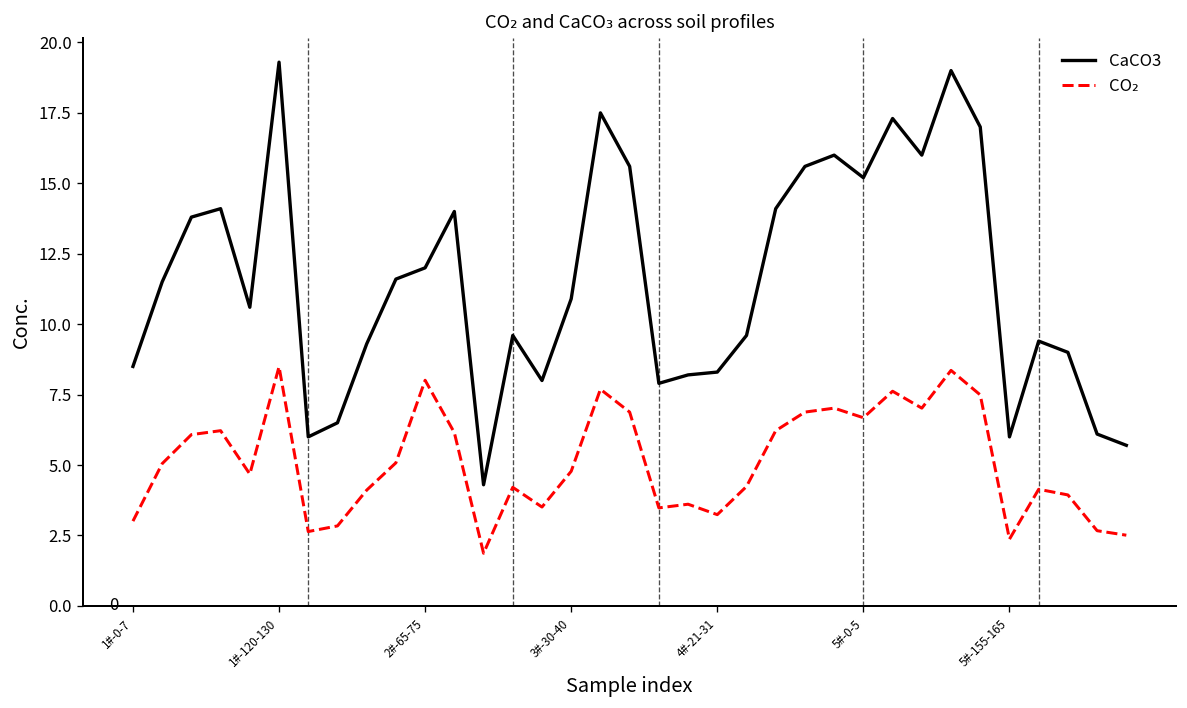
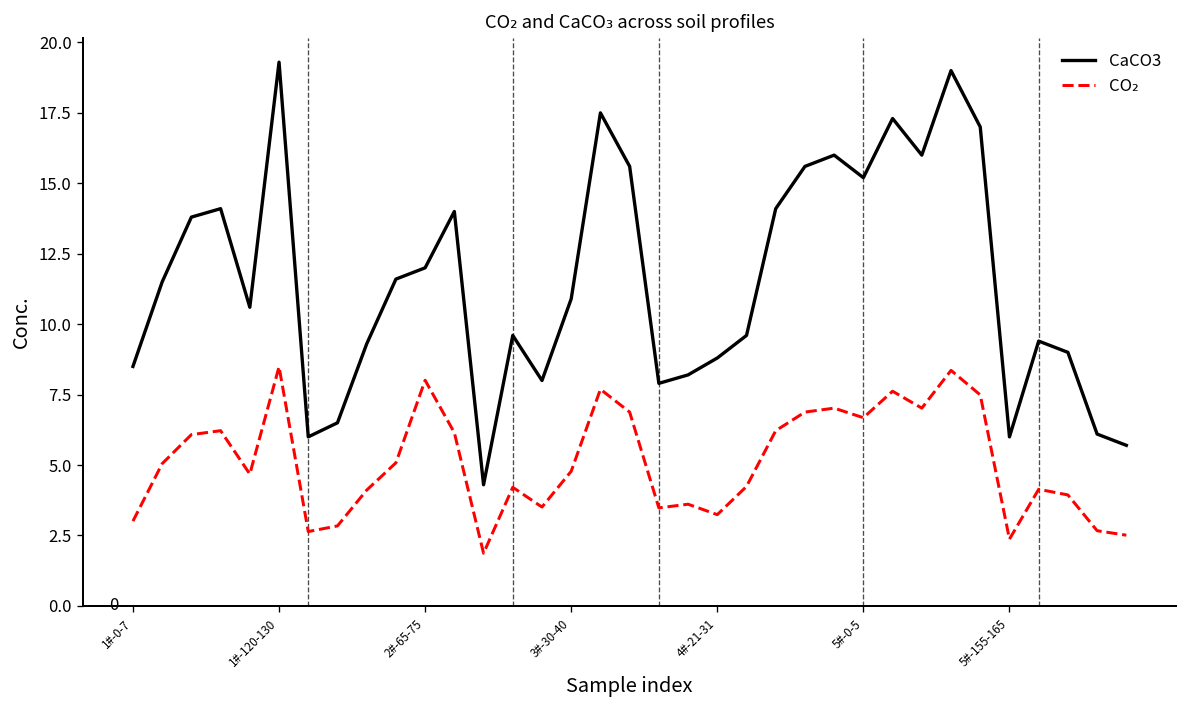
CaCO3, 4#-21-31: 8.3 -> 8.8
